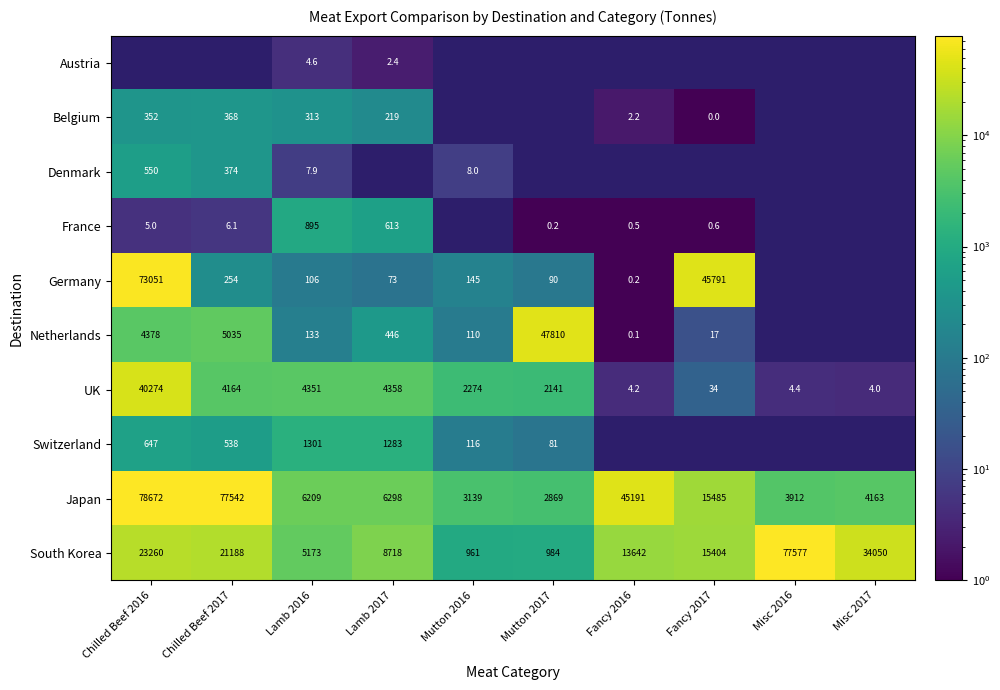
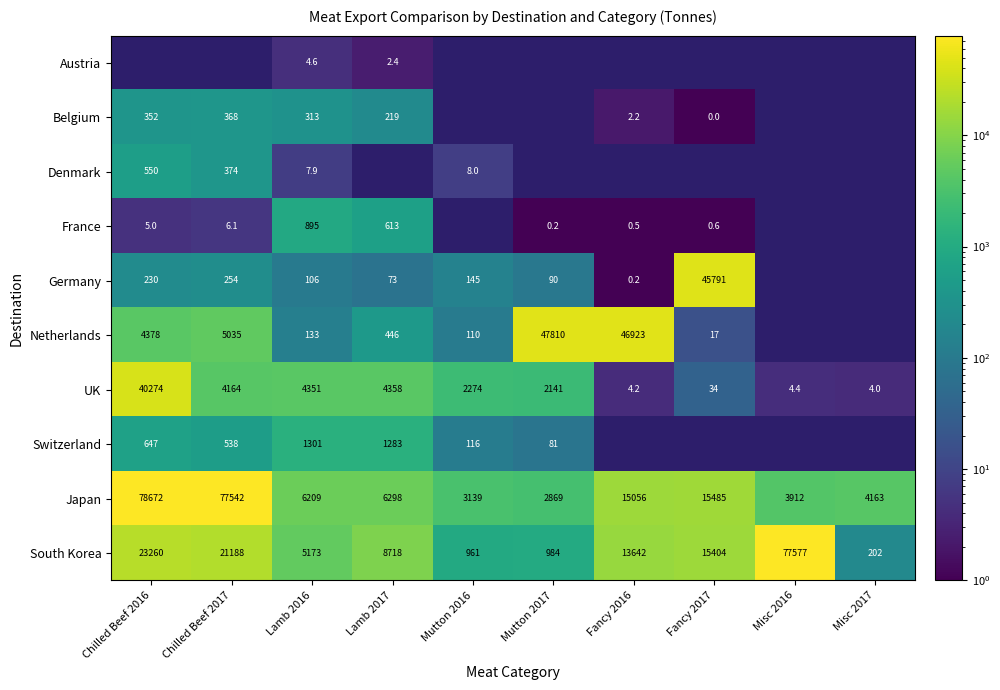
Germany, Chilled Beef 2016: 73051 -> 230
Netherlands, Fancy 2016: 0.1 -> 46923
Japan, Fancy 2016: 45191 -> 15056
South Korea, Misc 2017: 34050 -> 202
